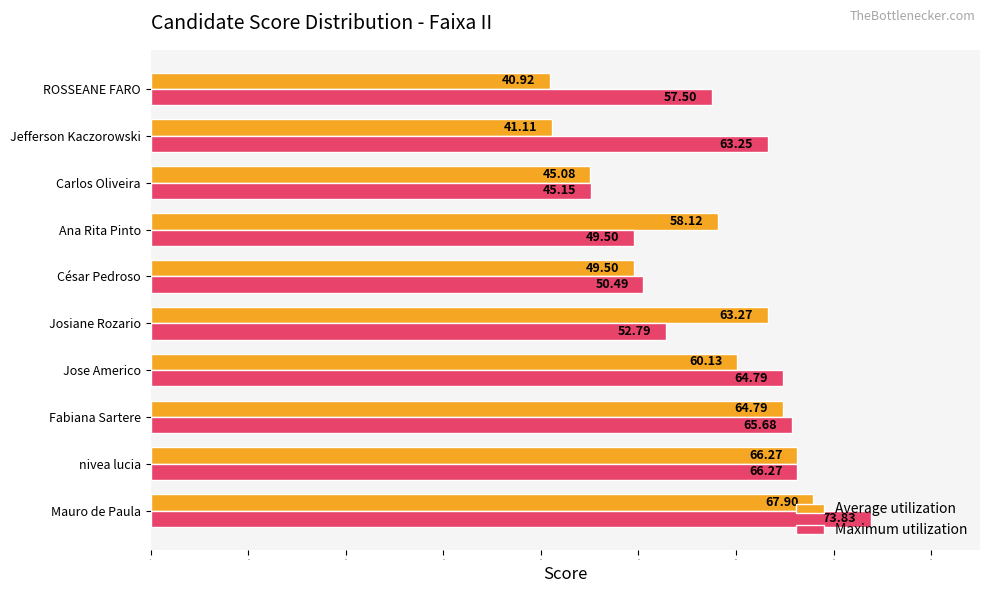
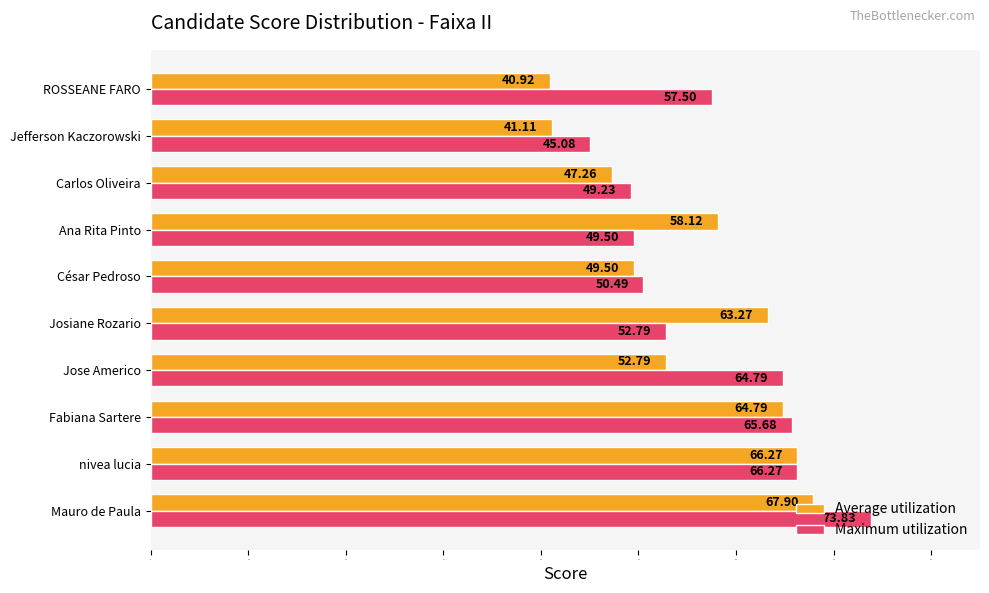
Maximum utilization, Jefferson Kaczorowski: 63.25 -> 45.08
Average utilization, Carlos Oliveira: 45.08 -> 47.26
Maximum utilization, Carlos Oliveira: 45.15 -> 49.23
Average utilization, Jose Americo: 60.13 -> 52.79
